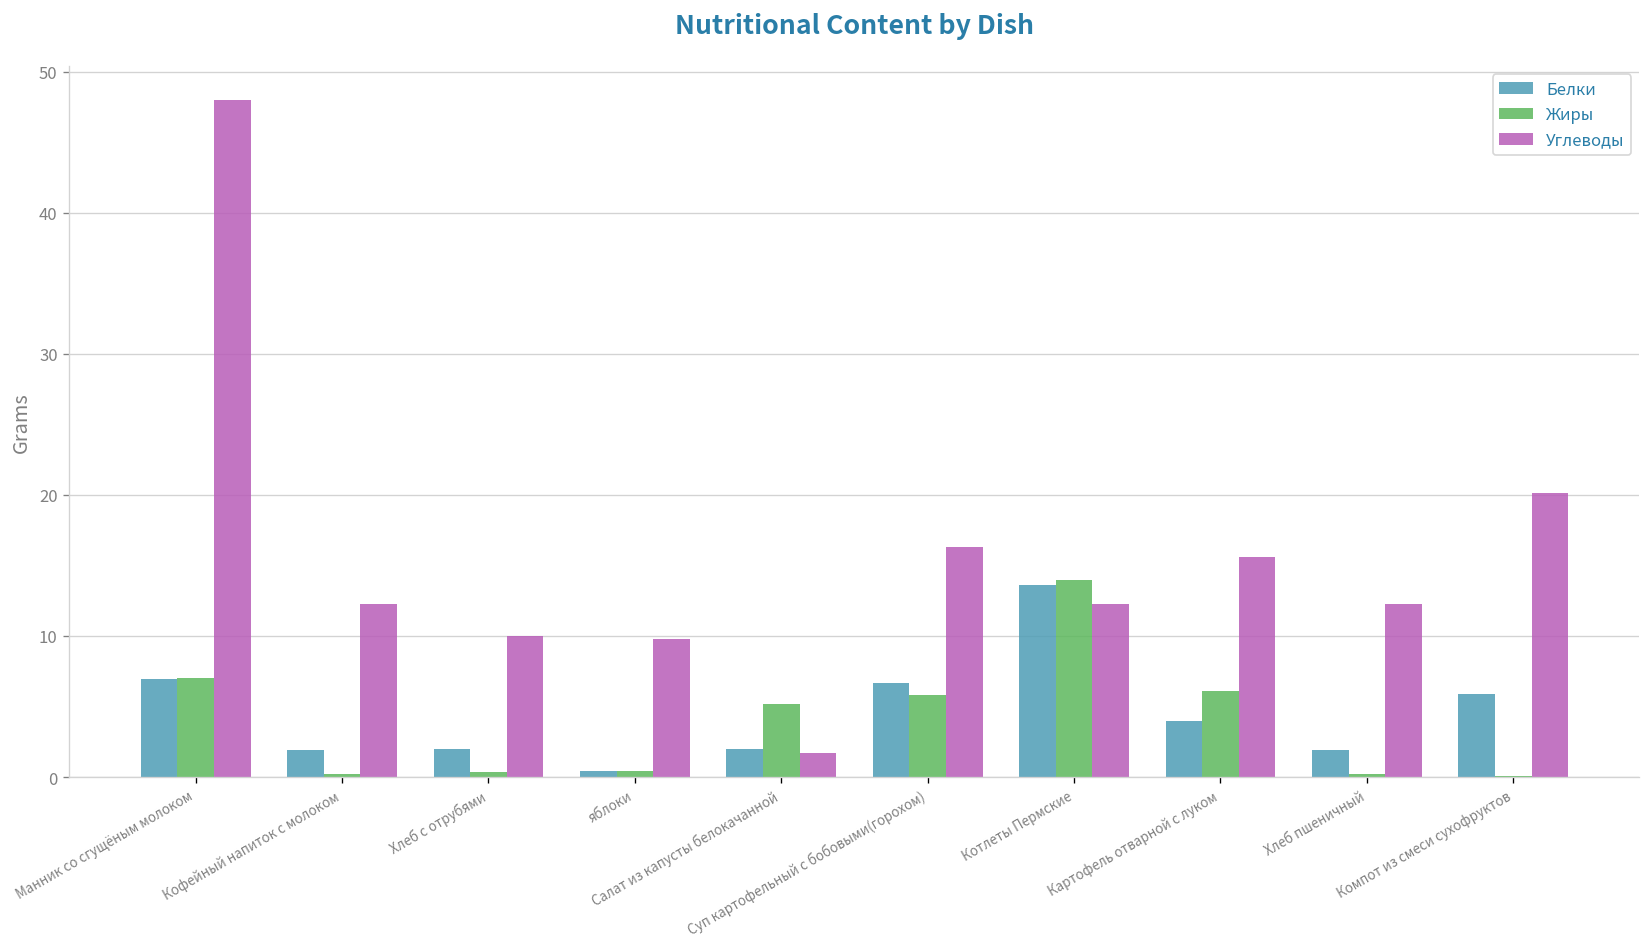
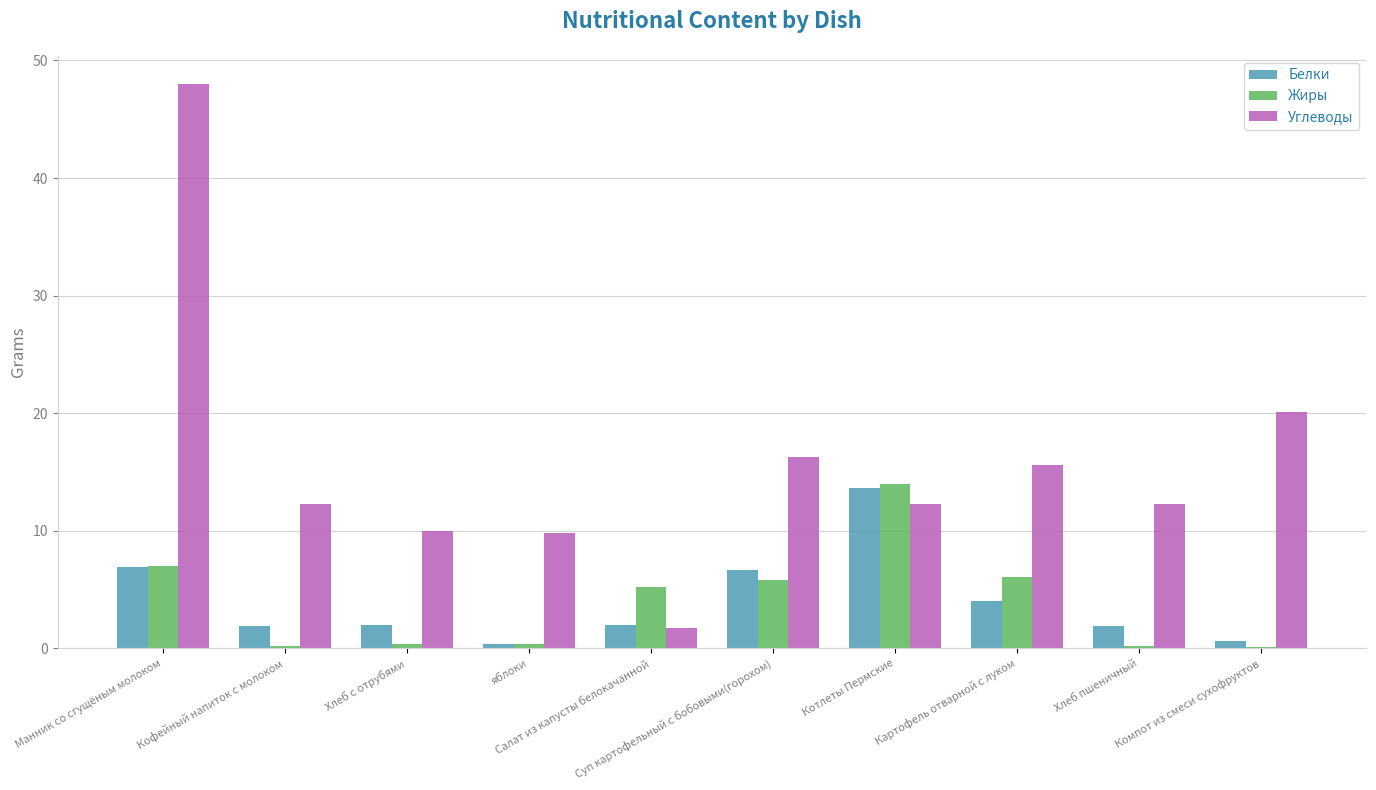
Белки, Компот из смеси сухофруктов: 5.9 -> 0.6
